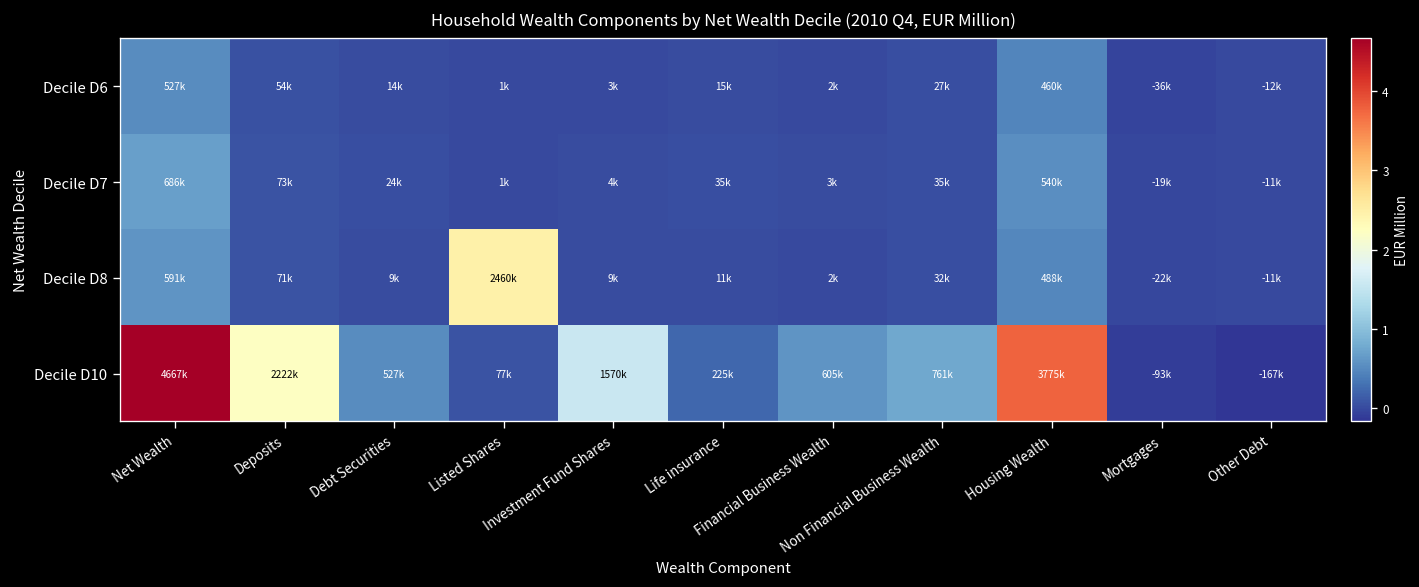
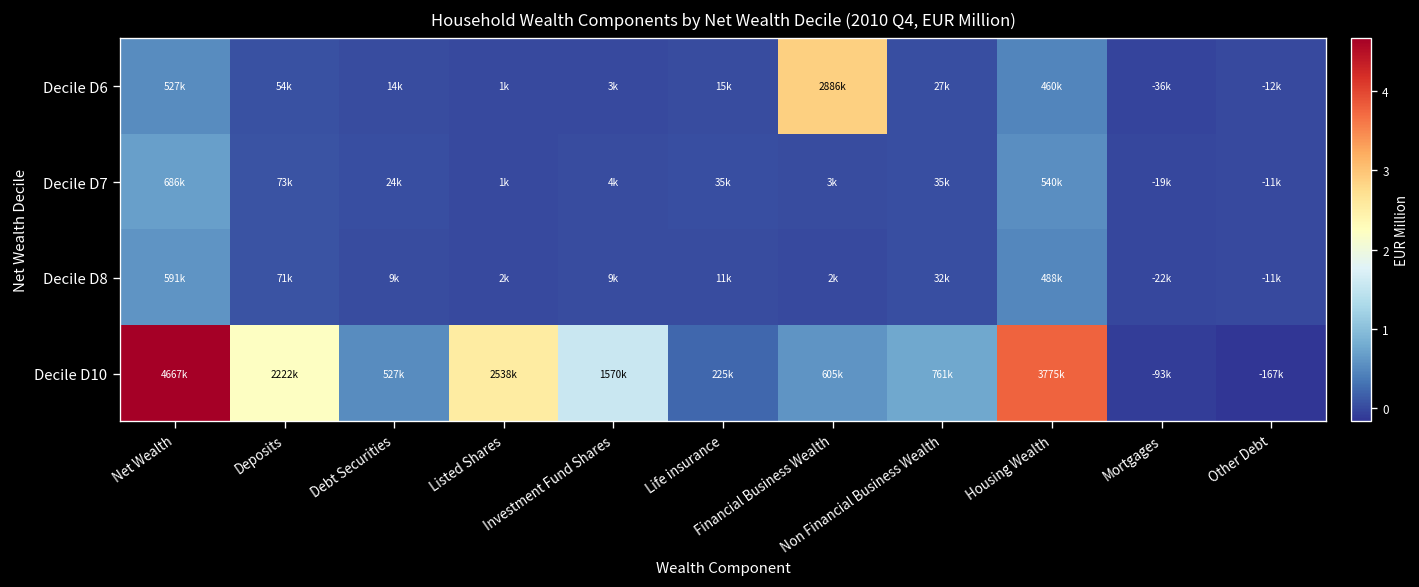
Decile D6, Financial Business Wealth: 2k -> 2886k
Decile D8, Listed Shares: 2460k -> 2k
Decile D10, Listed Shares: 77k -> 2538k
